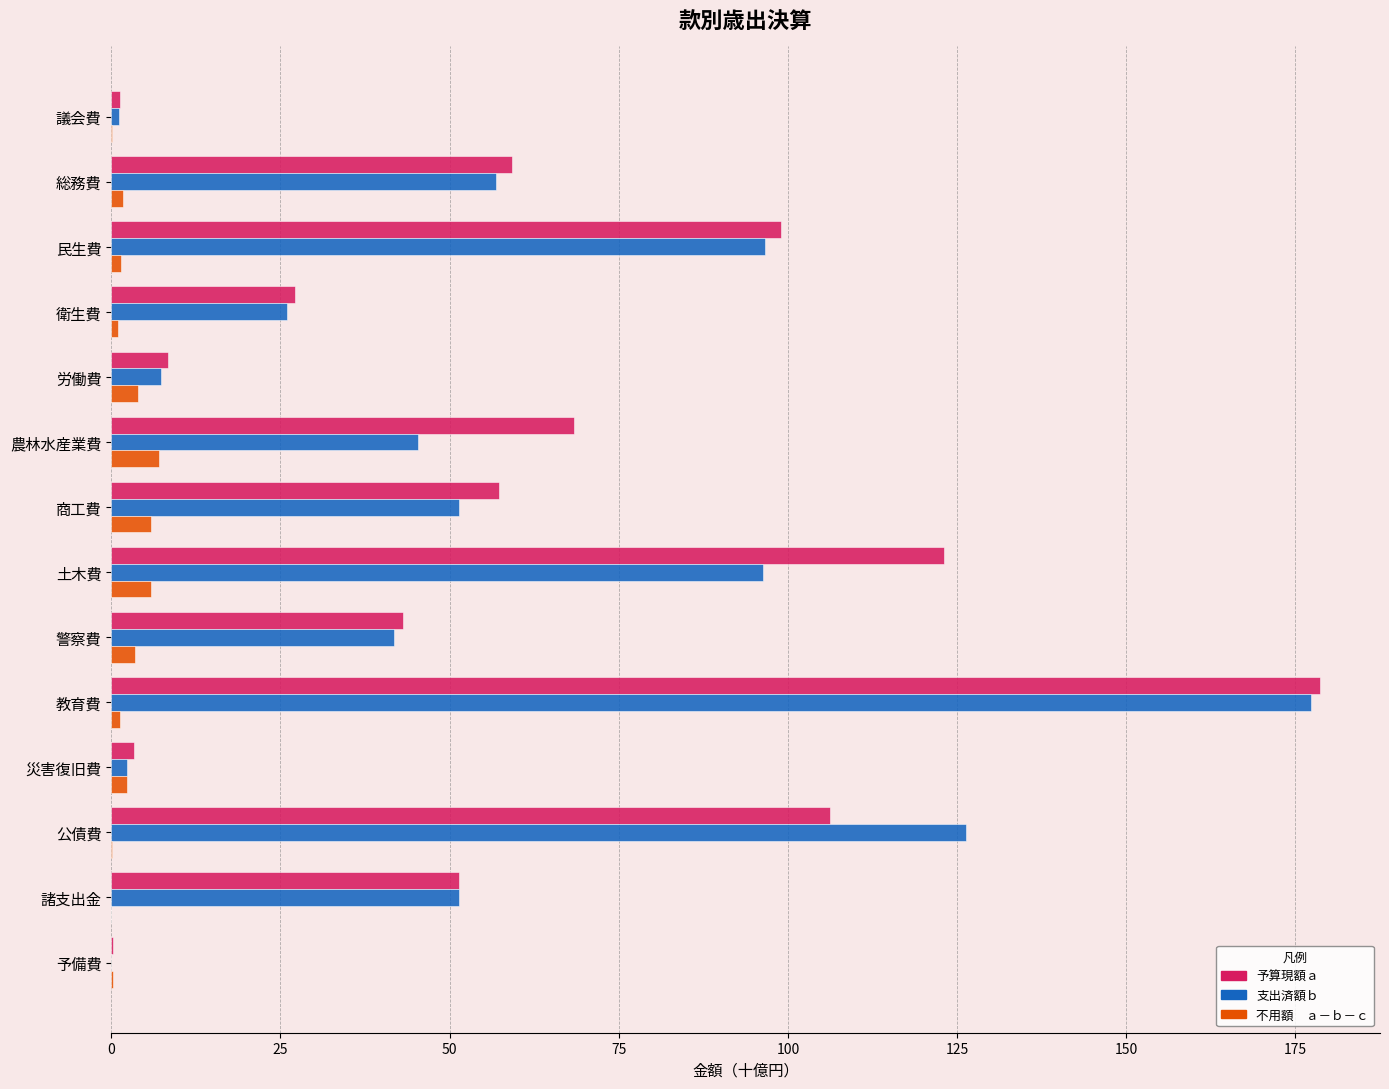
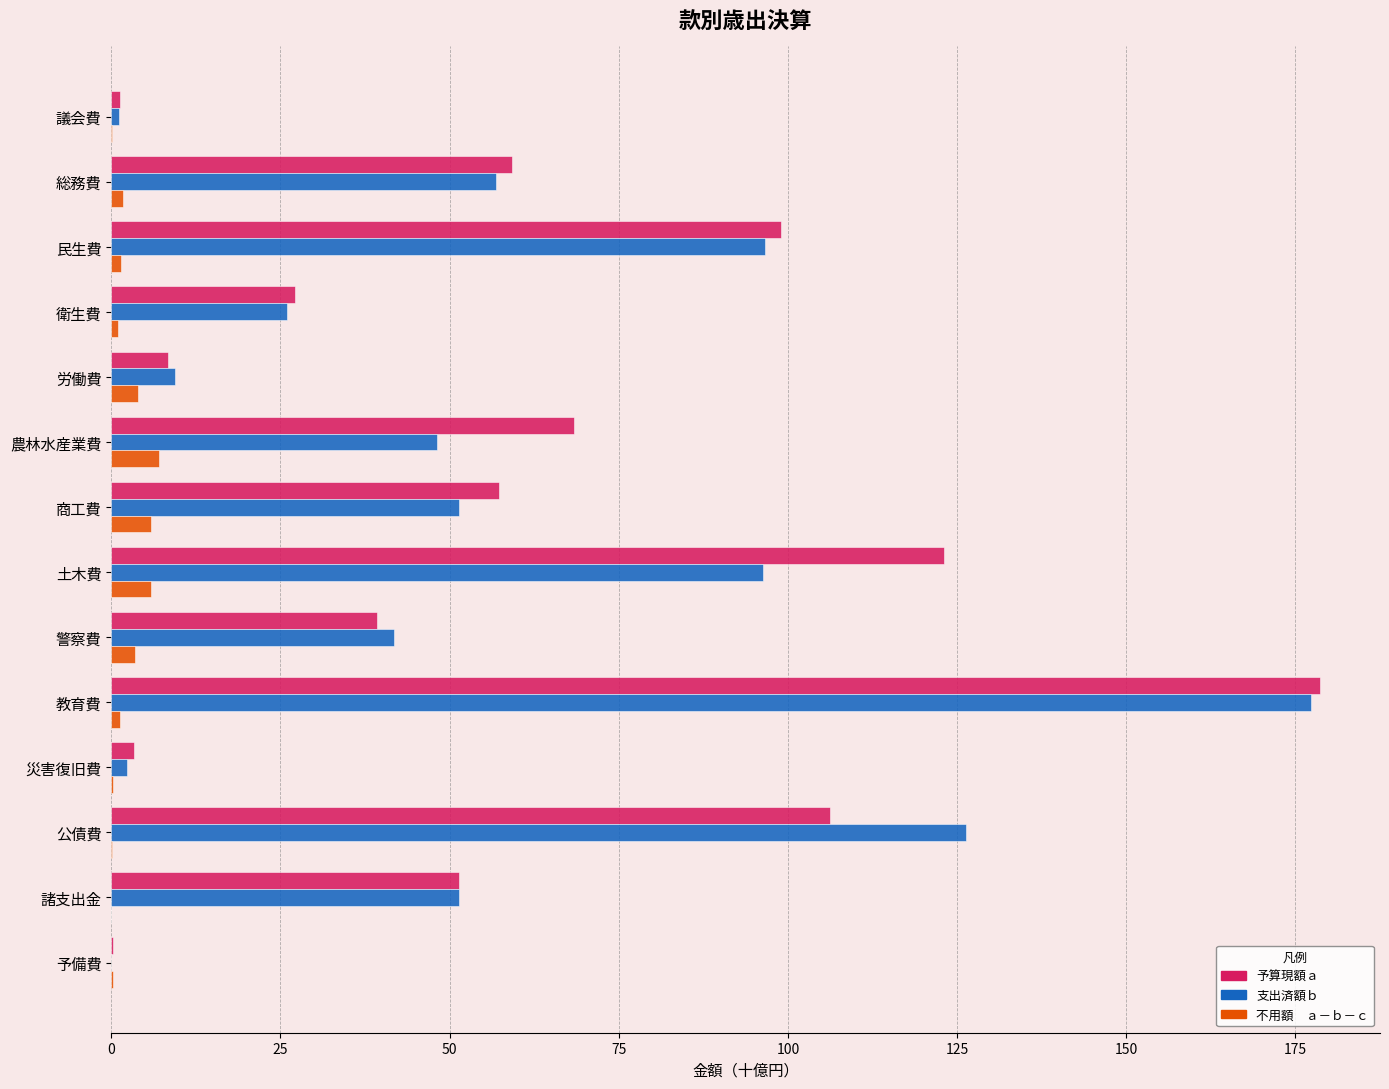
支出済額ｂ, 労働費: 7 -> 9
支出済額ｂ, 農林水産業費: 45 -> 48
予算現額ａ, 警察費: 43 -> 39
不用額 ａ－ｂ－ｃ, 災害復旧費: 2 -> 0
